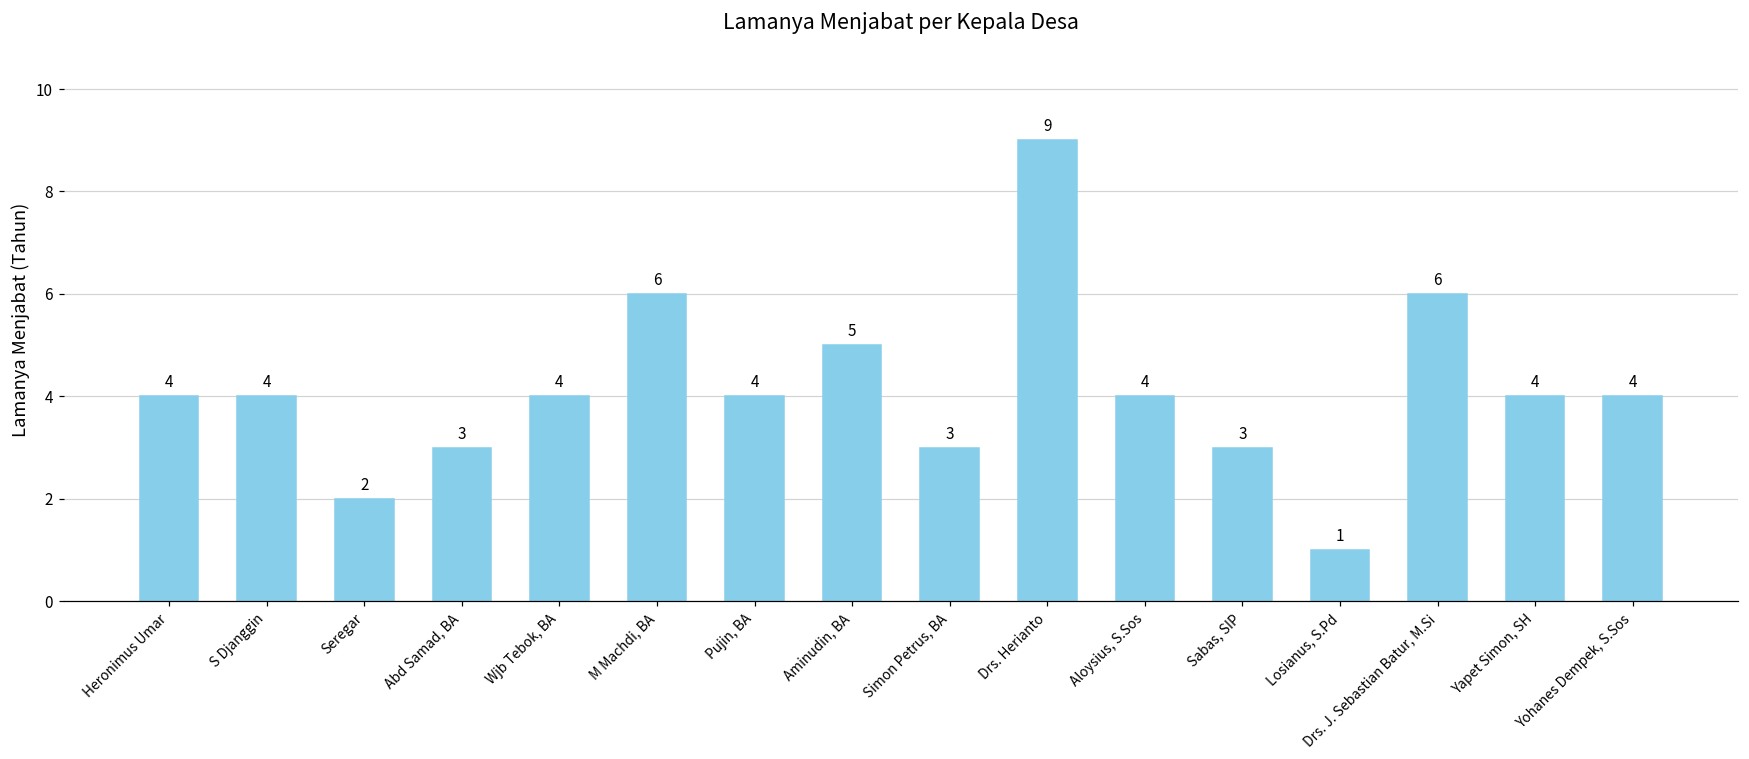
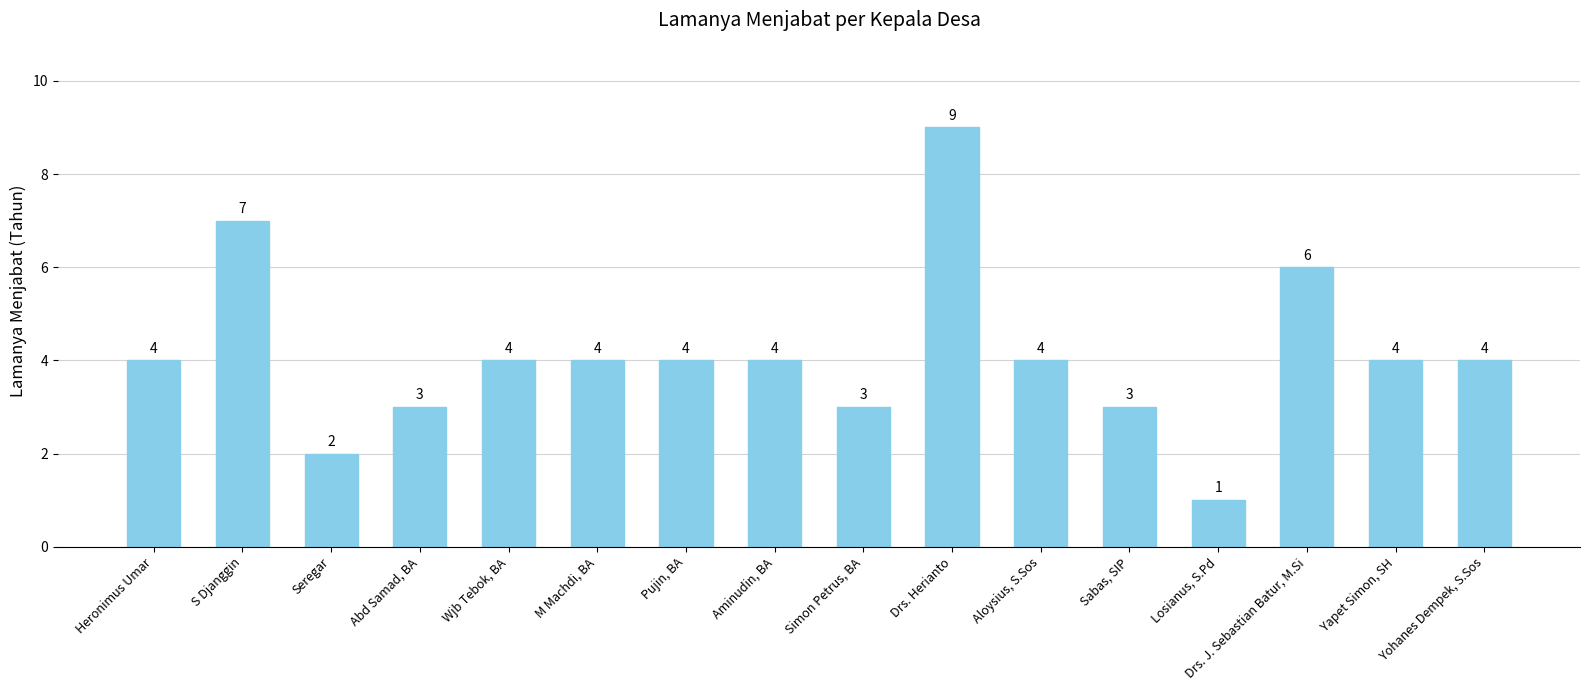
S Djanggin: 4 -> 7
M Machdi, BA: 6 -> 4
Aminudin, BA: 5 -> 4
